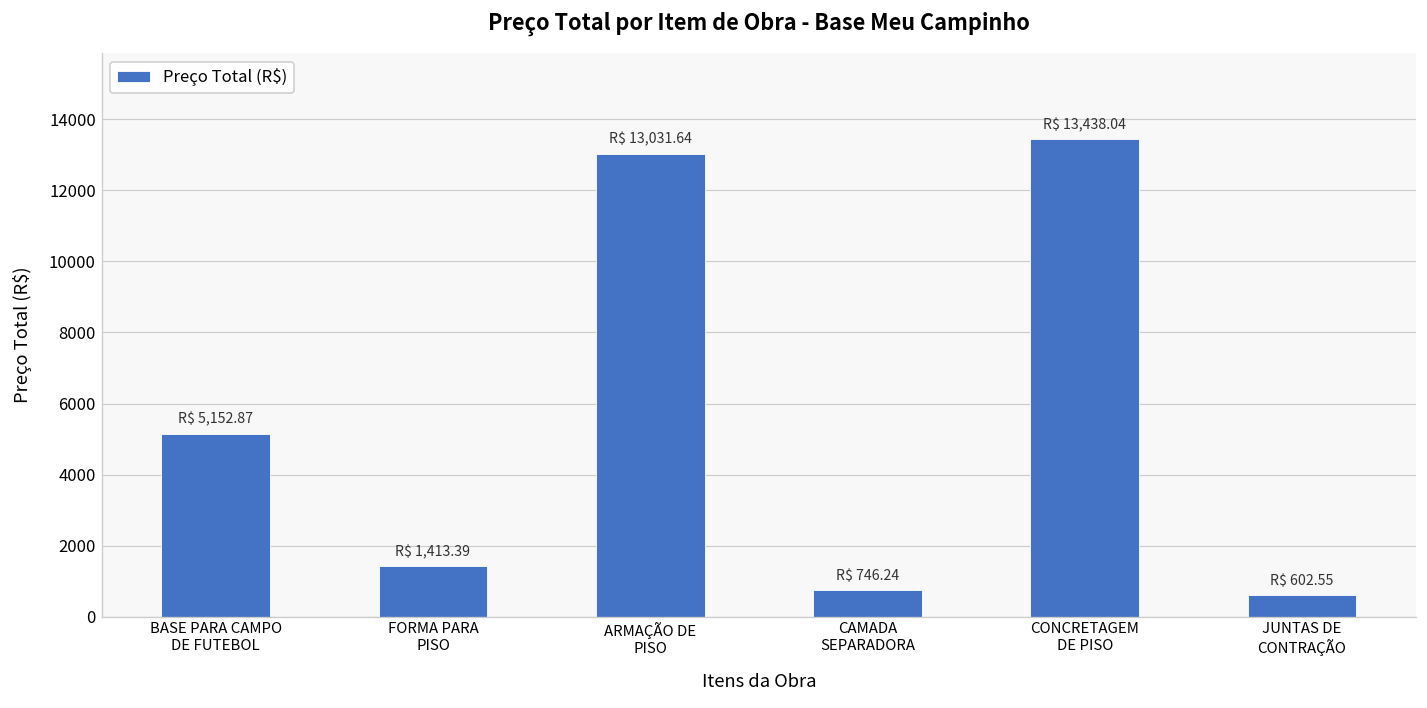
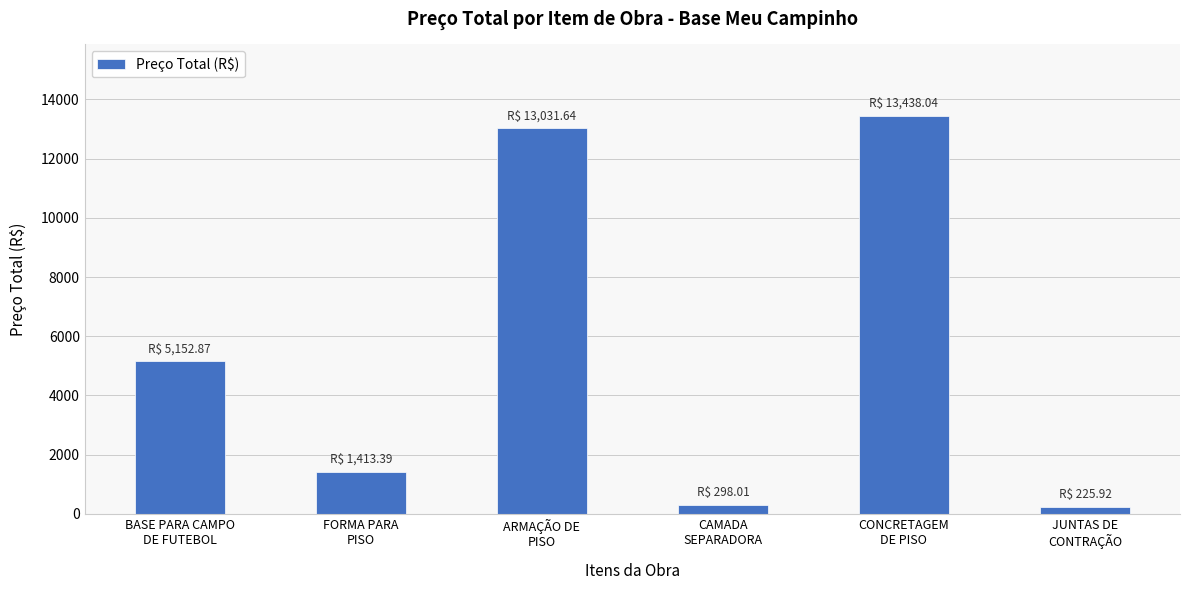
CAMADA SEPARADORA: 746.24 -> 298.01
JUNTAS DE CONTRAÇÃO: 602.55 -> 225.92
